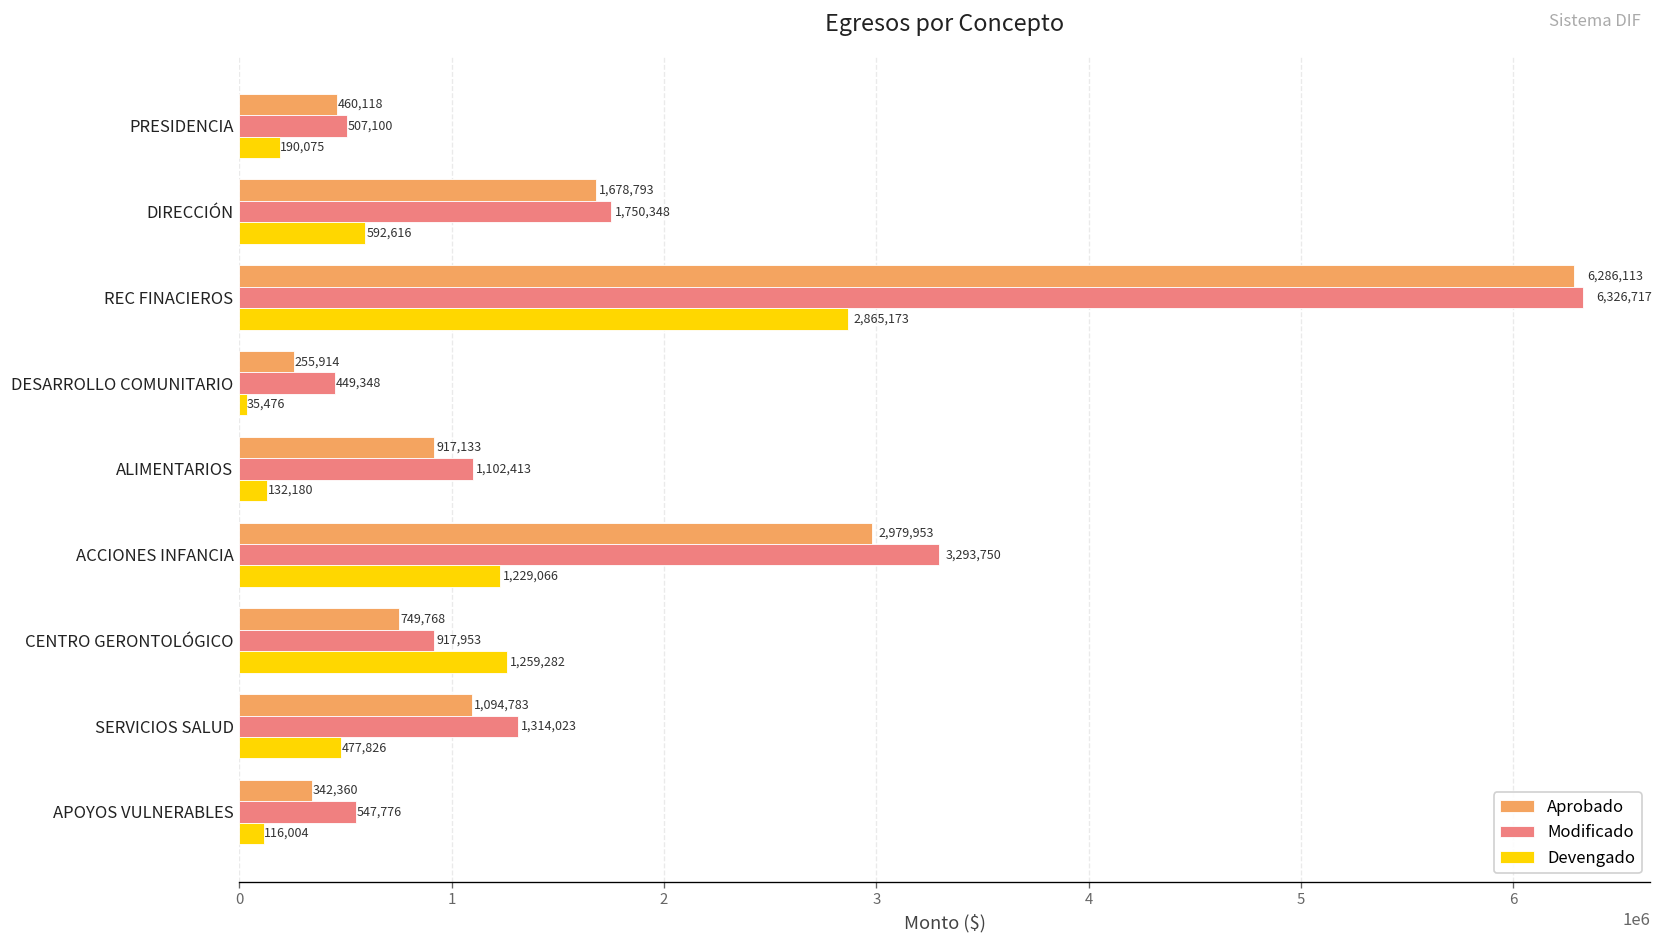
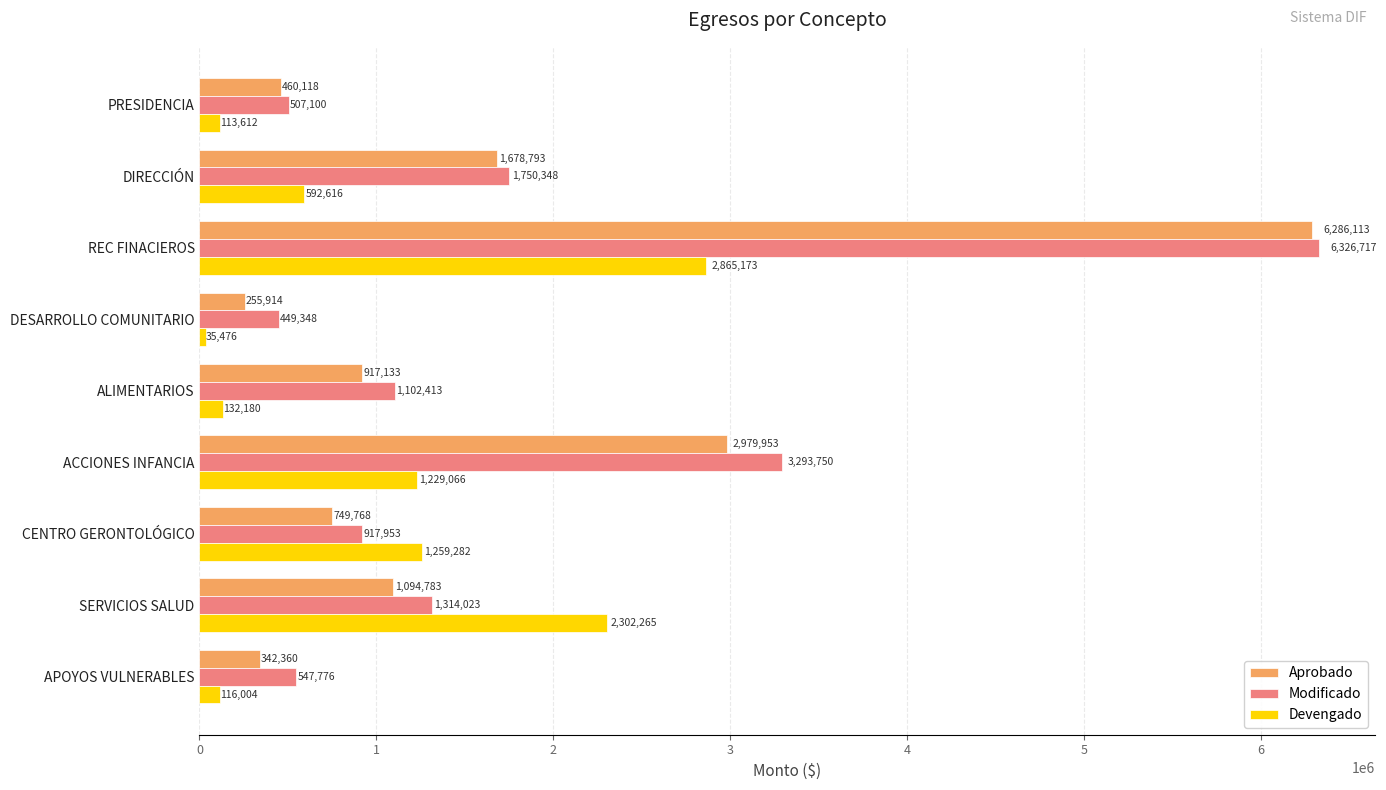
Devengado, PRESIDENCIA: 190,075 -> 113,612
Devengado, SERVICIOS SALUD: 477,826 -> 2,302,265
